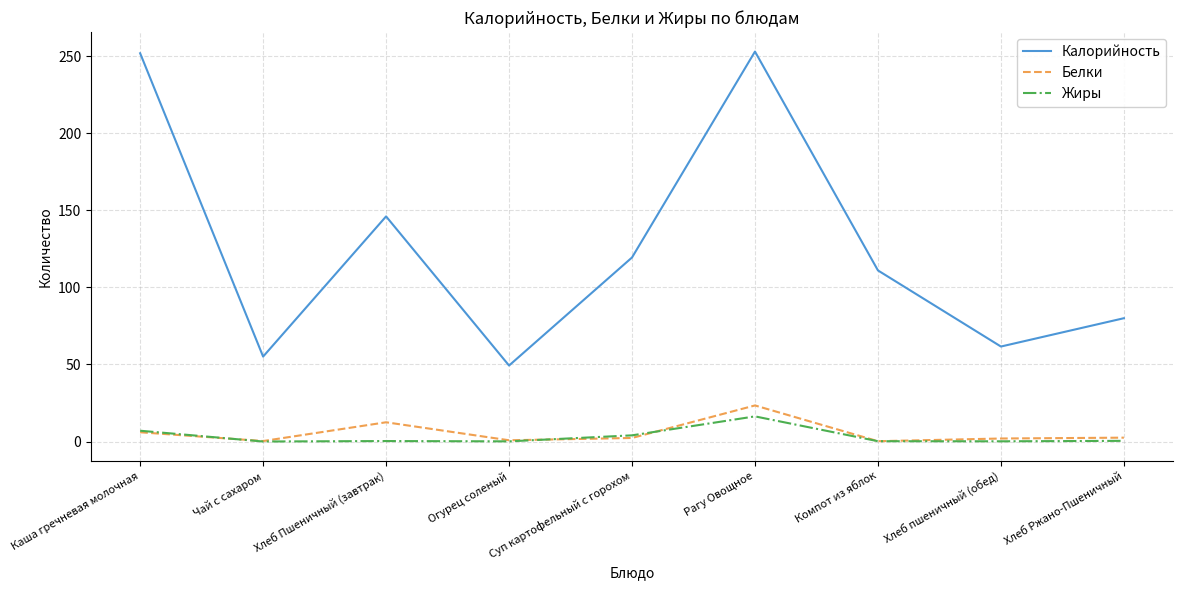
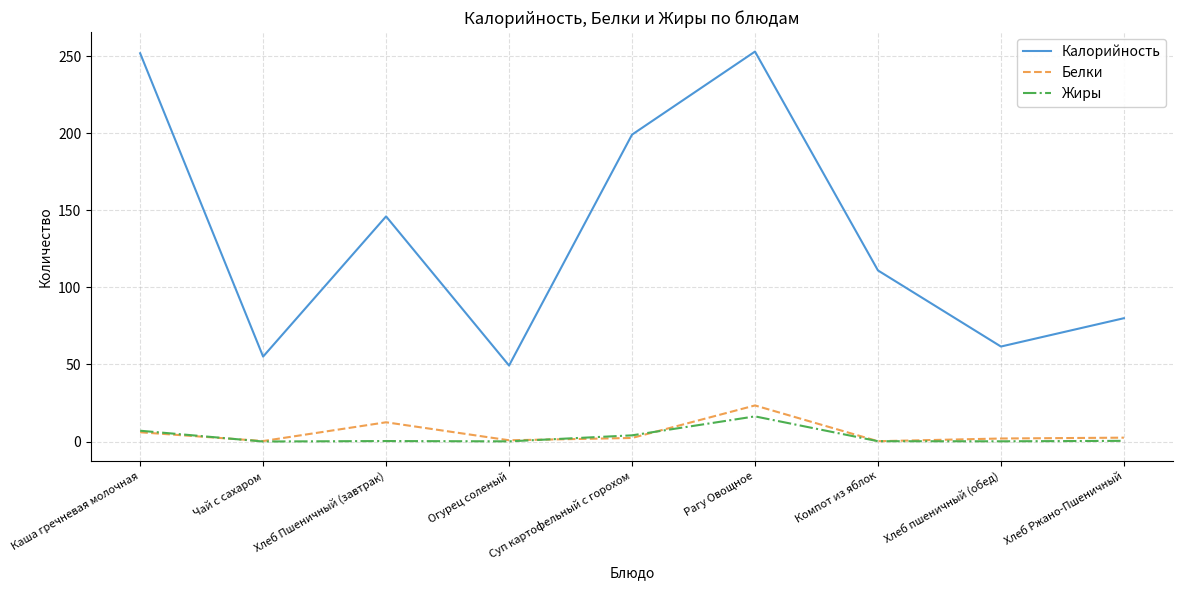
Калорийность, Суп картофельный с горохом: 119 -> 199
